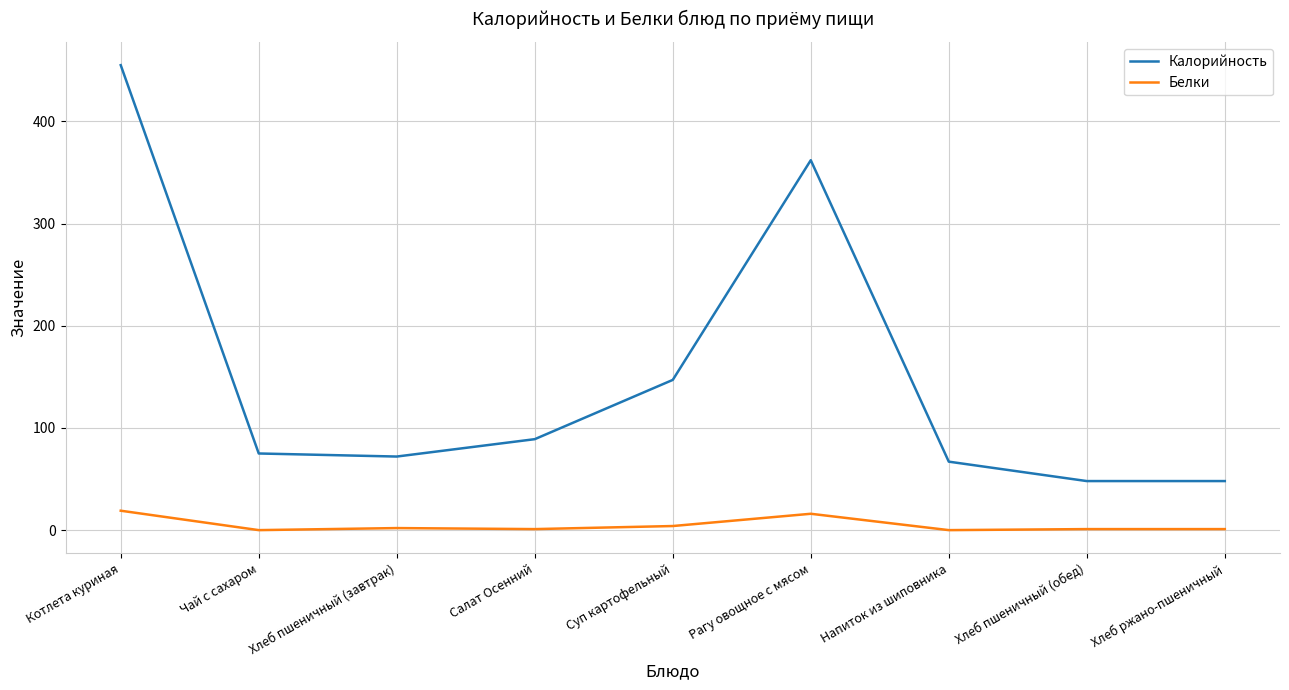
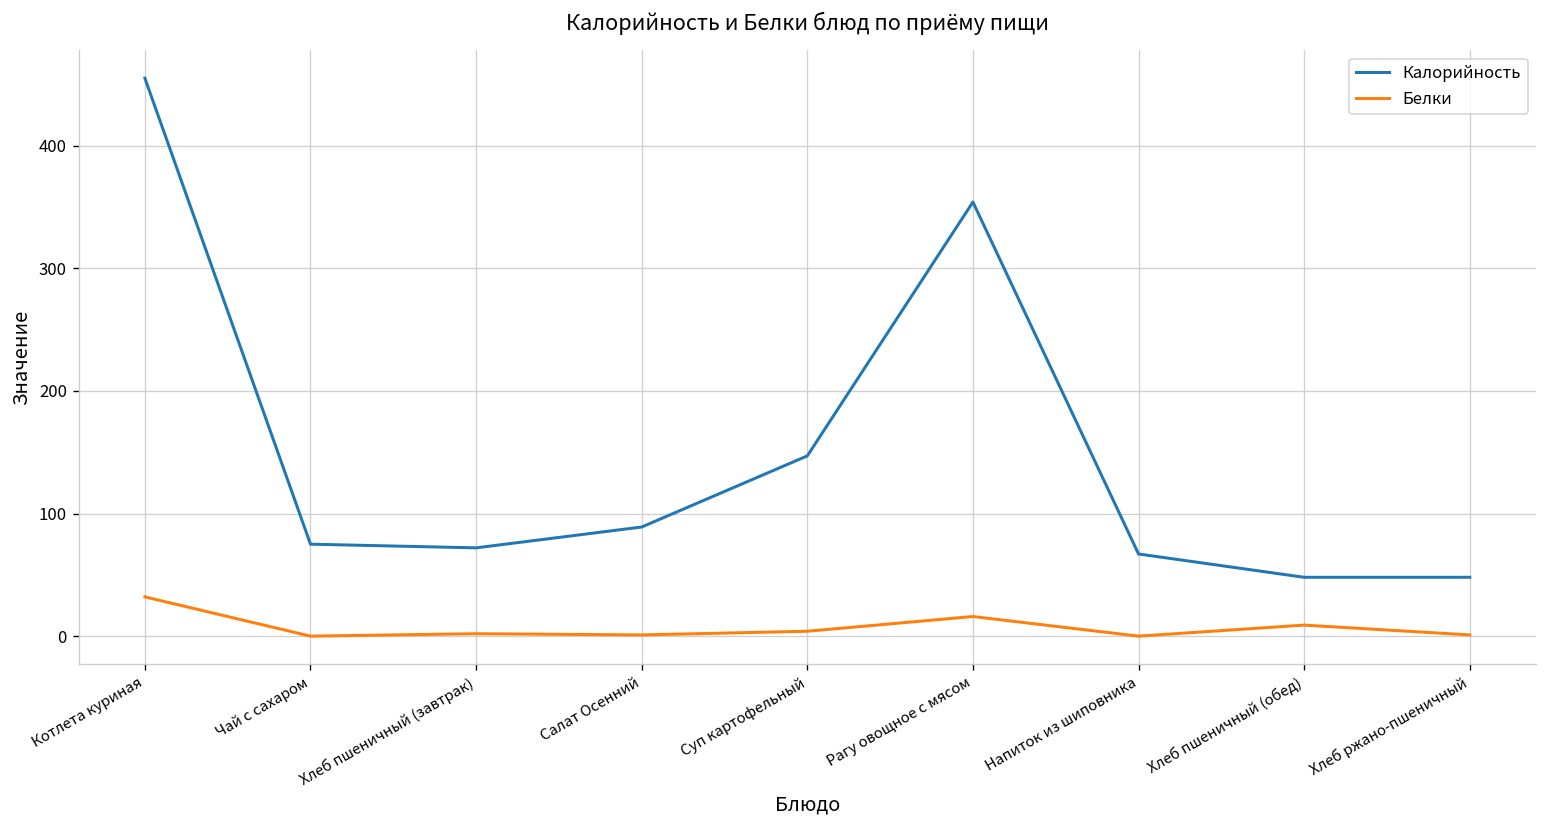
Белки, Котлета куриная: 19 -> 32
Калорийность, Рагу овощное с мясом: 362 -> 354
Белки, Хлеб пшеничный (обед): 1 -> 9
